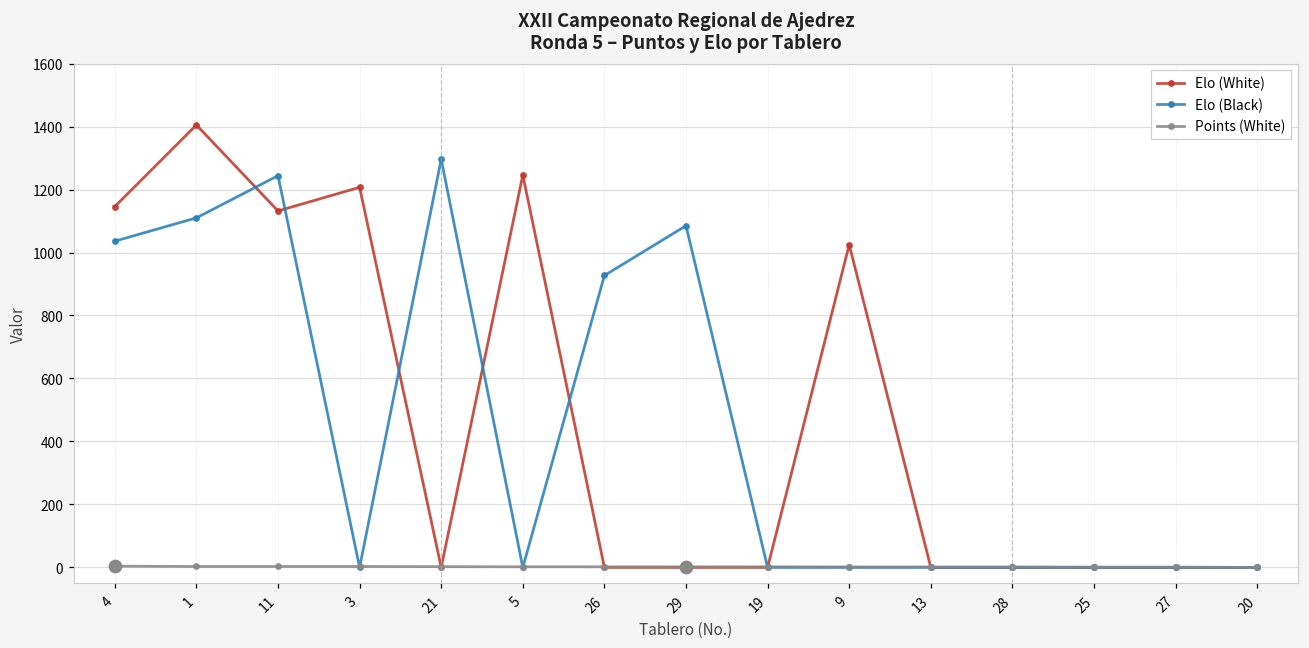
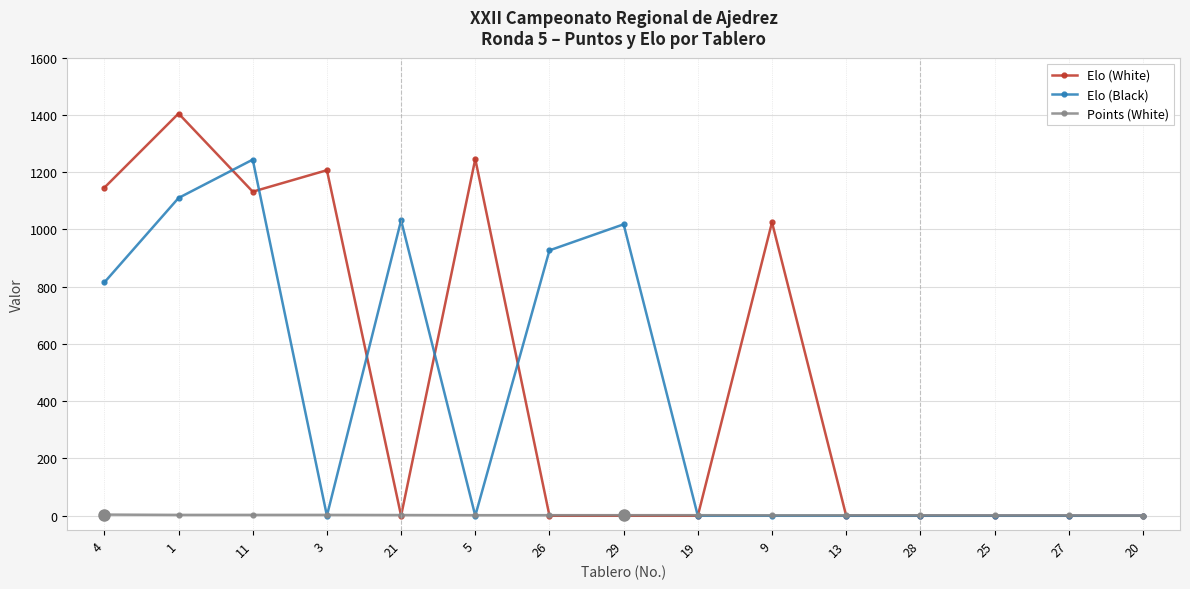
Elo (Black), 4: 1040 -> 820
Elo (Black), 21: 1300 -> 1030
Elo (Black), 29: 1090 -> 1020
